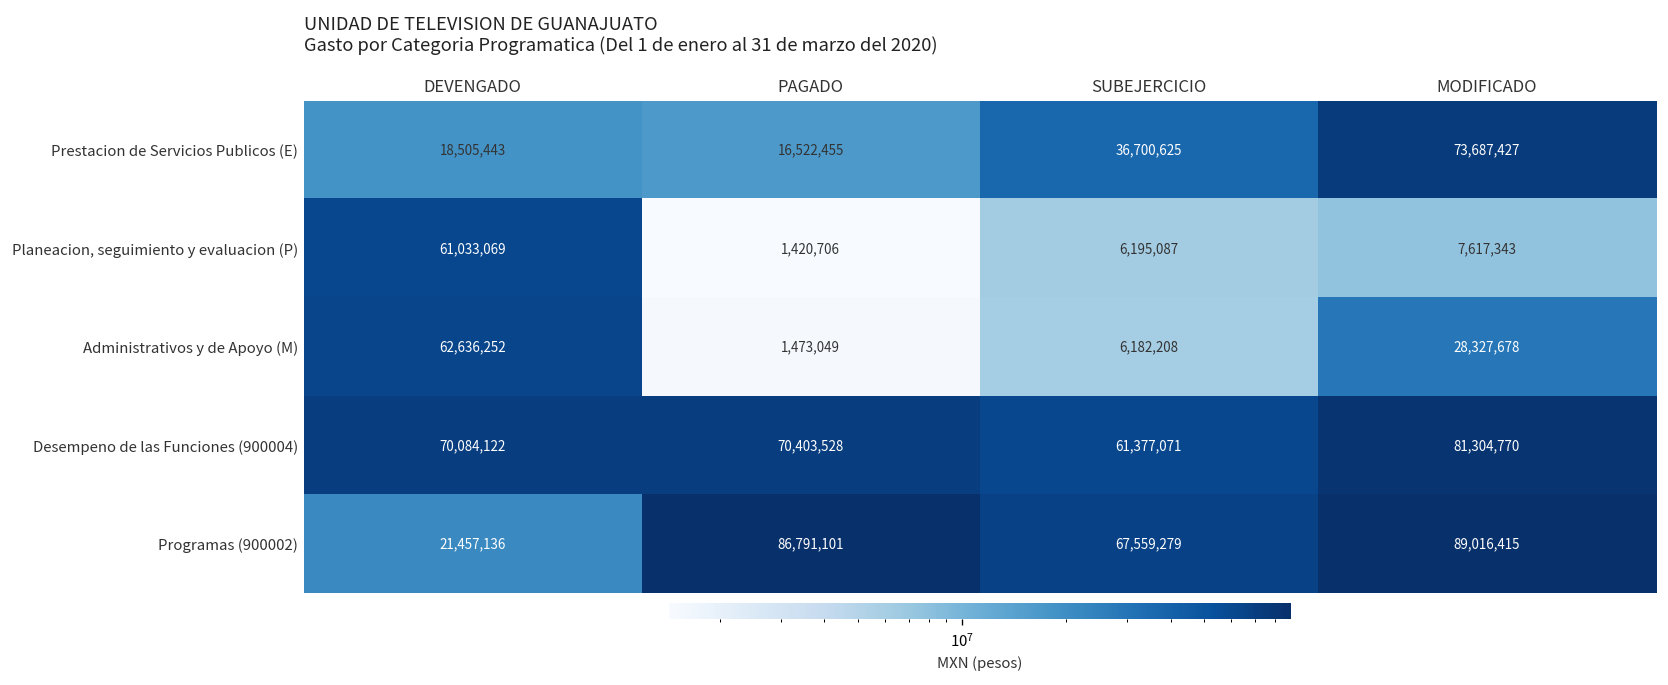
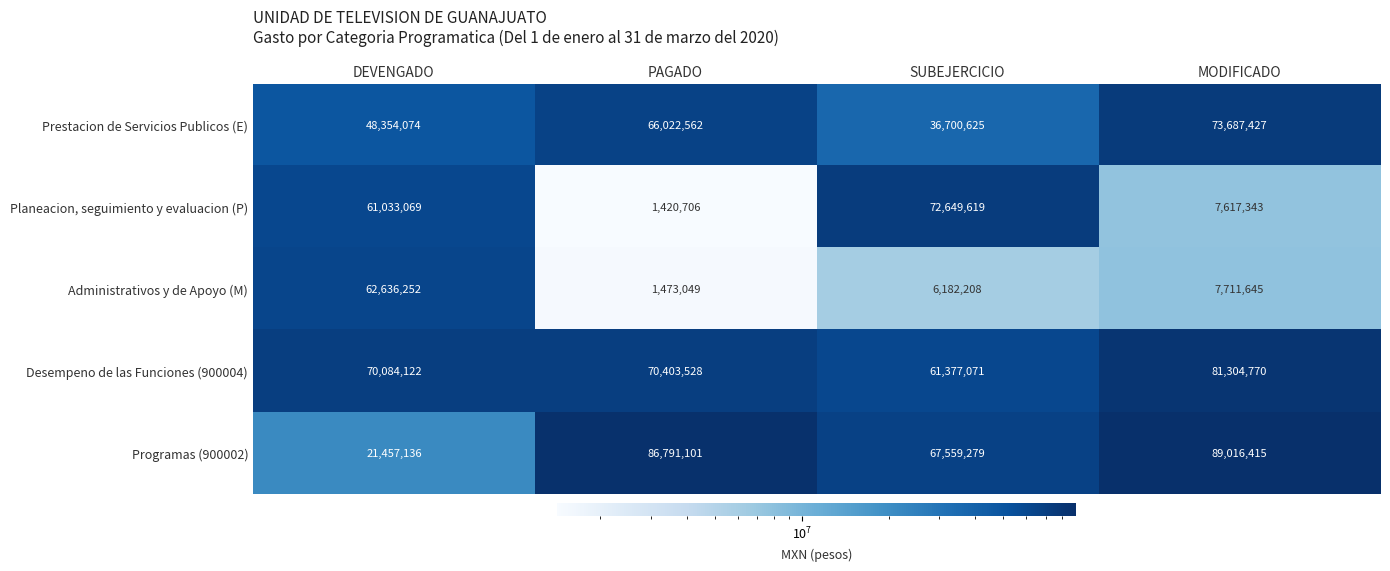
Prestacion de Servicios Publicos (E), DEVENGADO: 18,505,443 -> 48,354,074
Prestacion de Servicios Publicos (E), PAGADO: 16,522,455 -> 66,022,562
Planeacion, seguimiento y evaluacion (P), SUBEJERCICIO: 6,195,087 -> 72,649,619
Administrativos y de Apoyo (M), MODIFICADO: 28,327,678 -> 7,711,645
